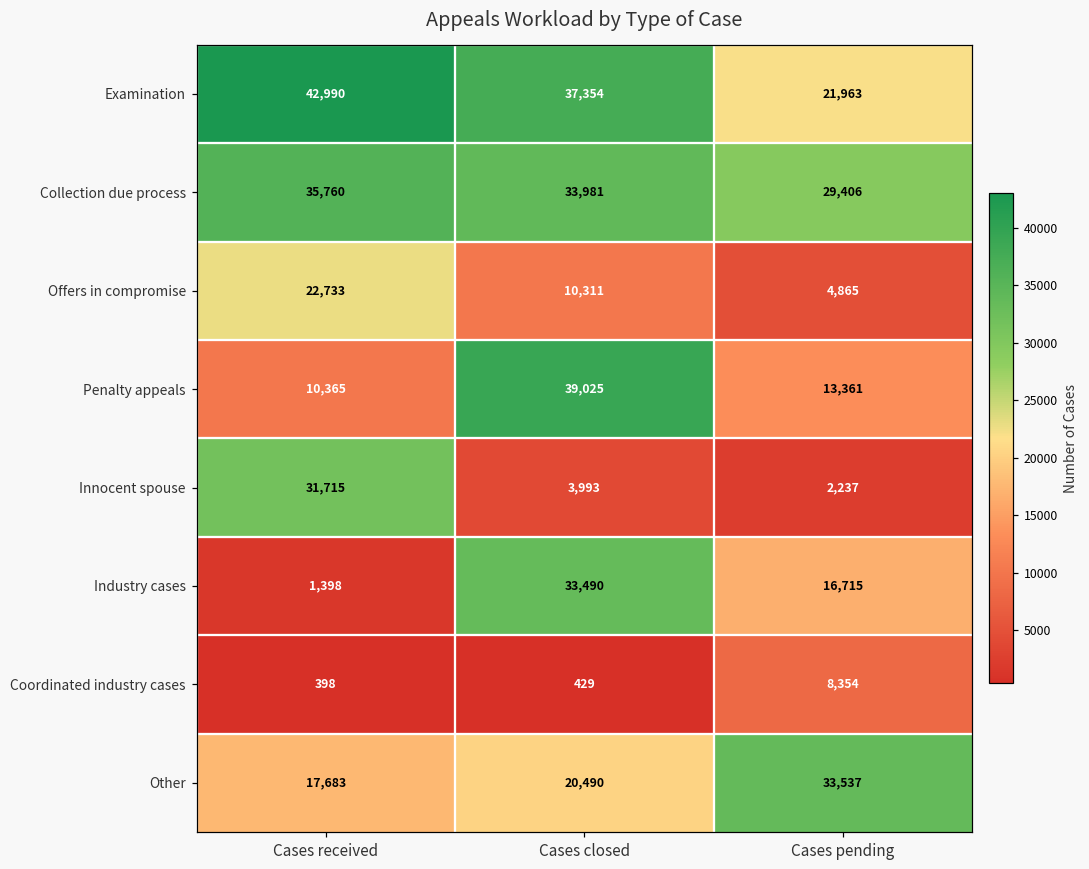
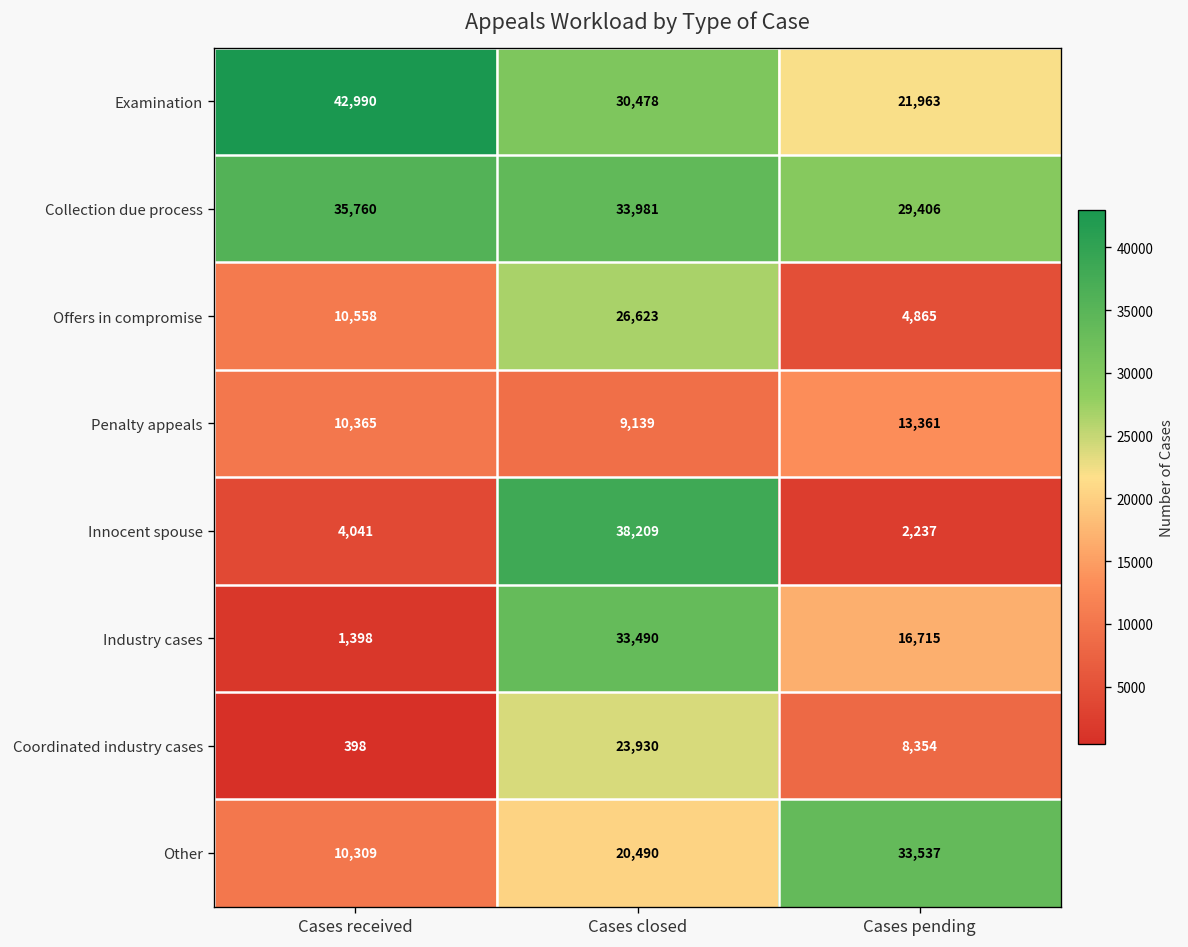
Examination, Cases closed: 37,354 -> 30,478
Offers in compromise, Cases received: 22,733 -> 10,558
Offers in compromise, Cases closed: 10,311 -> 26,623
Penalty appeals, Cases closed: 39,025 -> 9,139
Innocent spouse, Cases received: 31,715 -> 4,041
Innocent spouse, Cases closed: 3,993 -> 38,209
Coordinated industry cases, Cases closed: 429 -> 23,930
Other, Cases received: 17,683 -> 10,309
